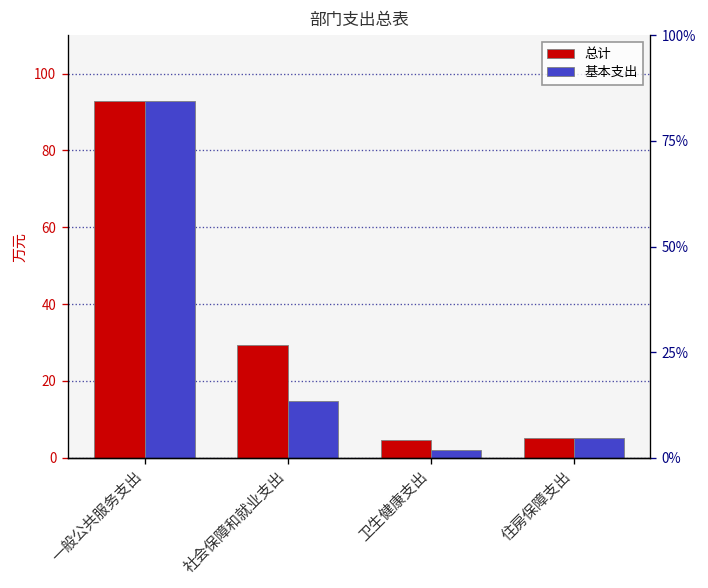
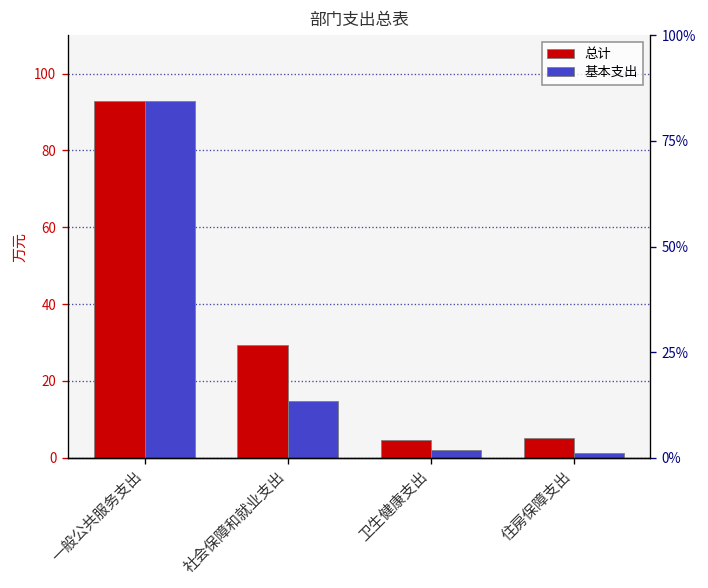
基本支出, 住房保障支出: 5 -> 1
